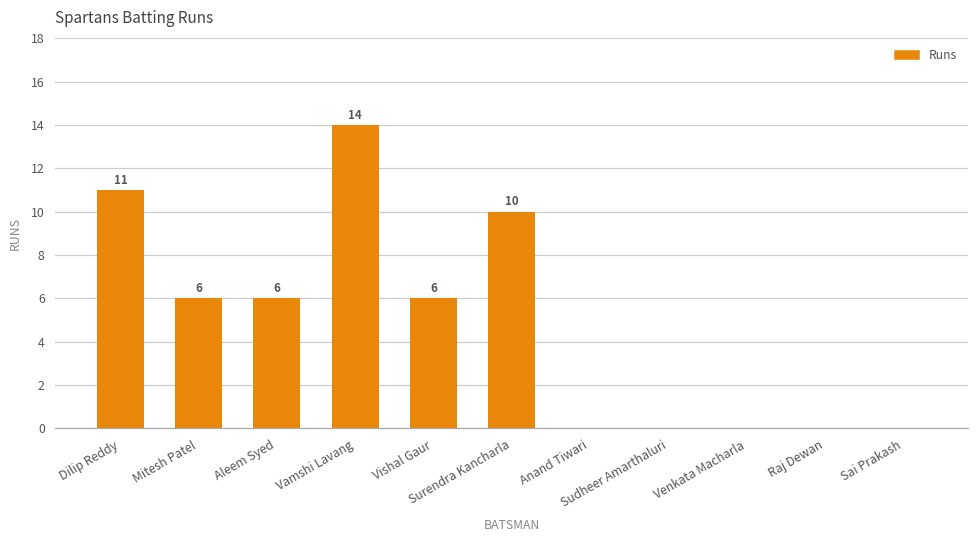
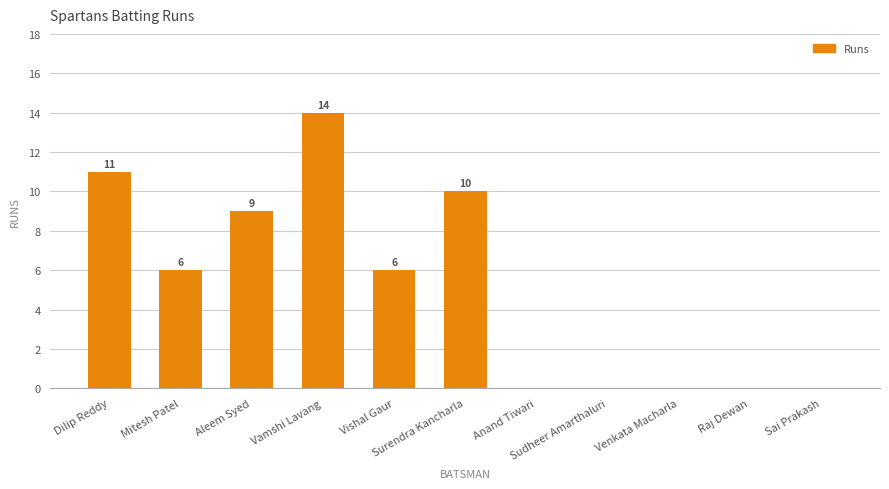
Aleem Syed: 6 -> 9
